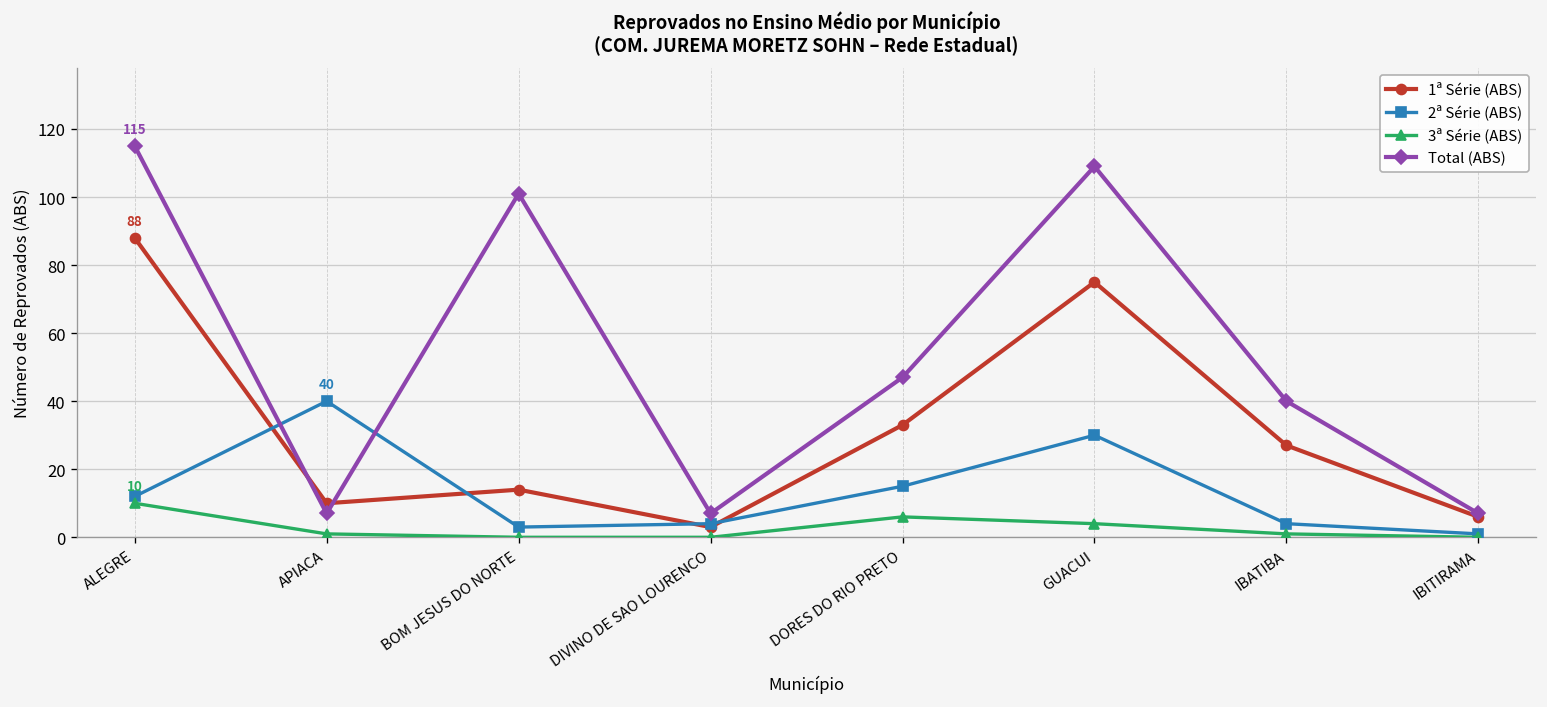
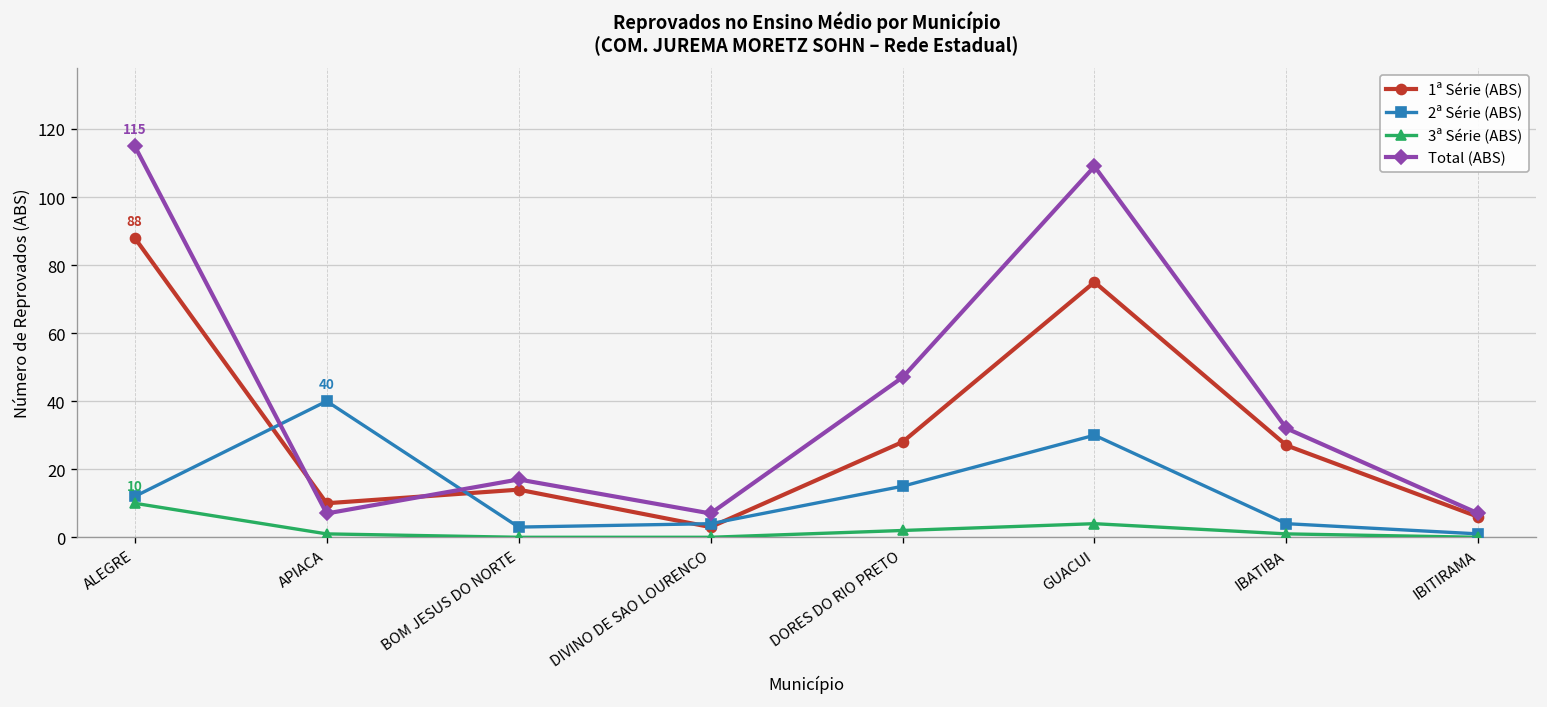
Total (ABS), BOM JESUS DO NORTE: 101 -> 17
1ª Série (ABS), DORES DO RIO PRETO: 33 -> 28
3ª Série (ABS), DORES DO RIO PRETO: 6 -> 2
Total (ABS), IBATIBA: 40 -> 32
